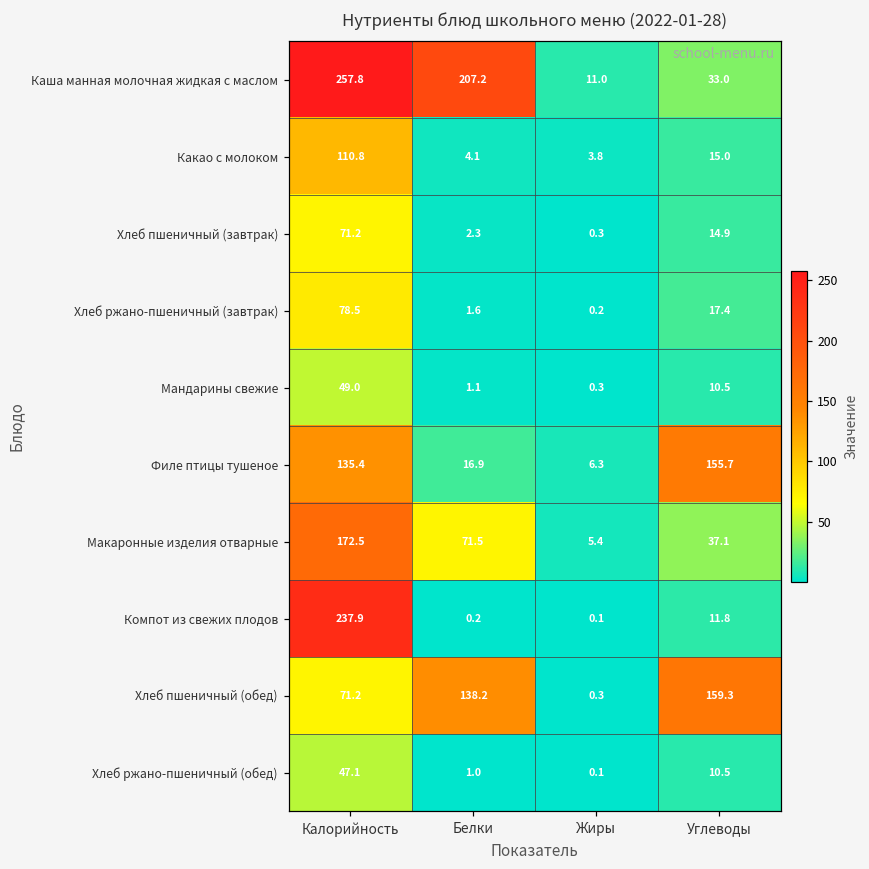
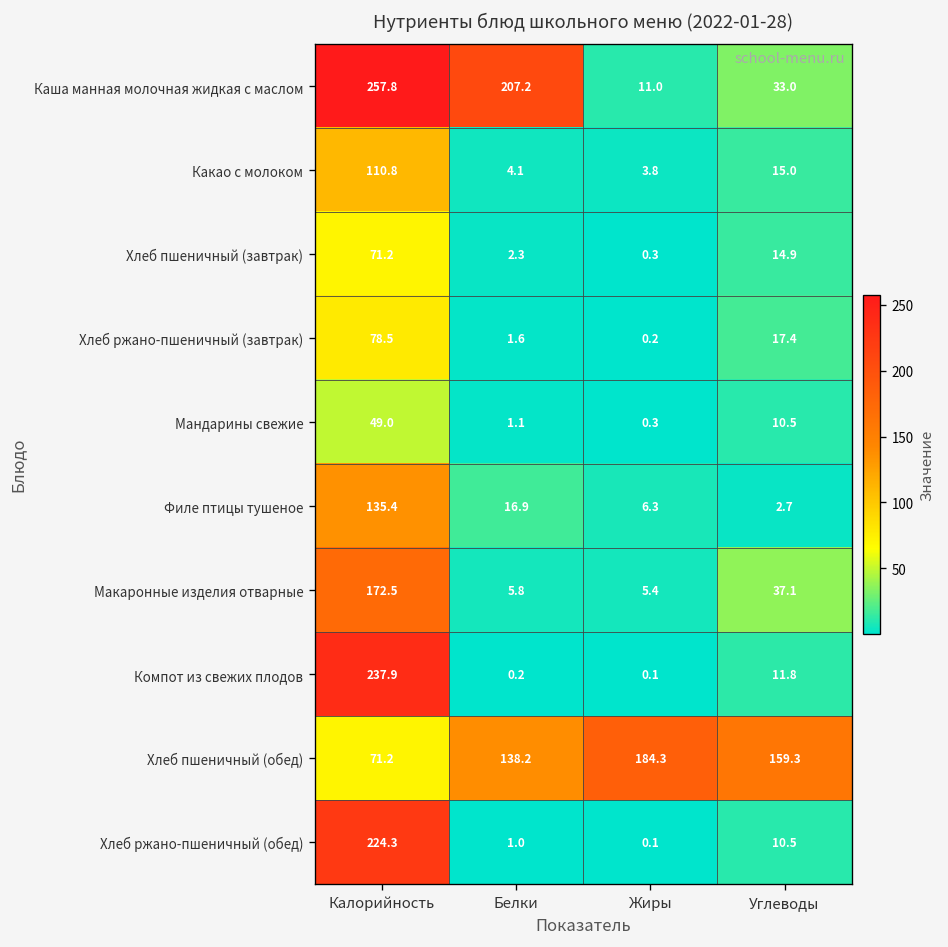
Филе птицы тушеное, Углеводы: 155.7 -> 2.7
Макаронные изделия отварные, Белки: 71.5 -> 5.8
Хлеб пшеничный (обед), Жиры: 0.3 -> 184.3
Хлеб ржано-пшеничный (обед), Калорийность: 47.1 -> 224.3
